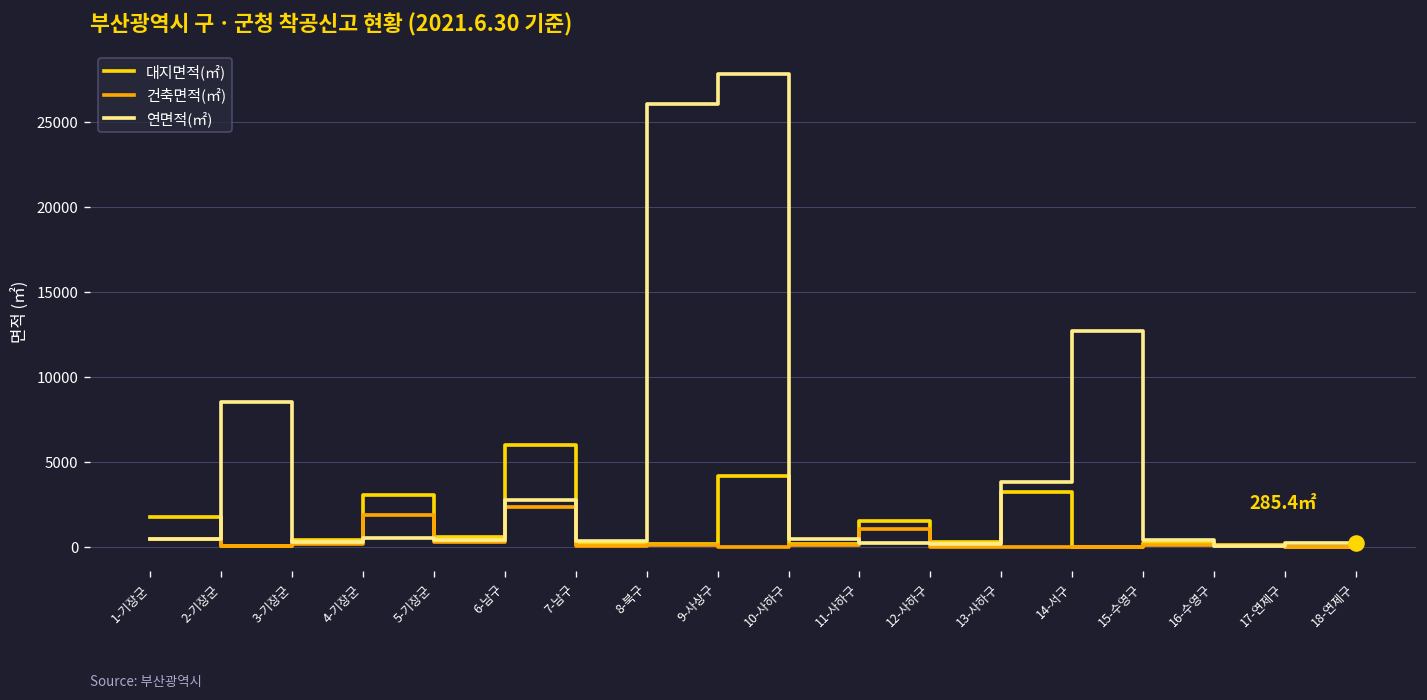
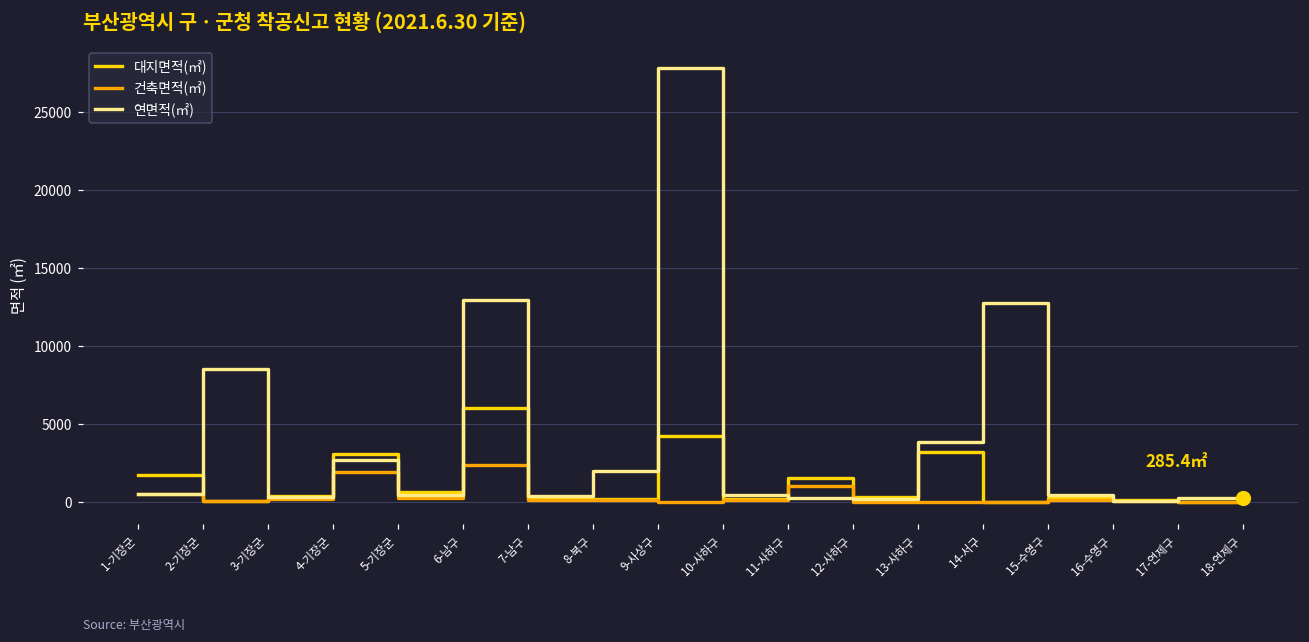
연면적(㎡), 4-기장군: 500 -> 2700
연면적(㎡), 6-남구: 2800 -> 13000
연면적(㎡), 8-북구: 26000 -> 2000
